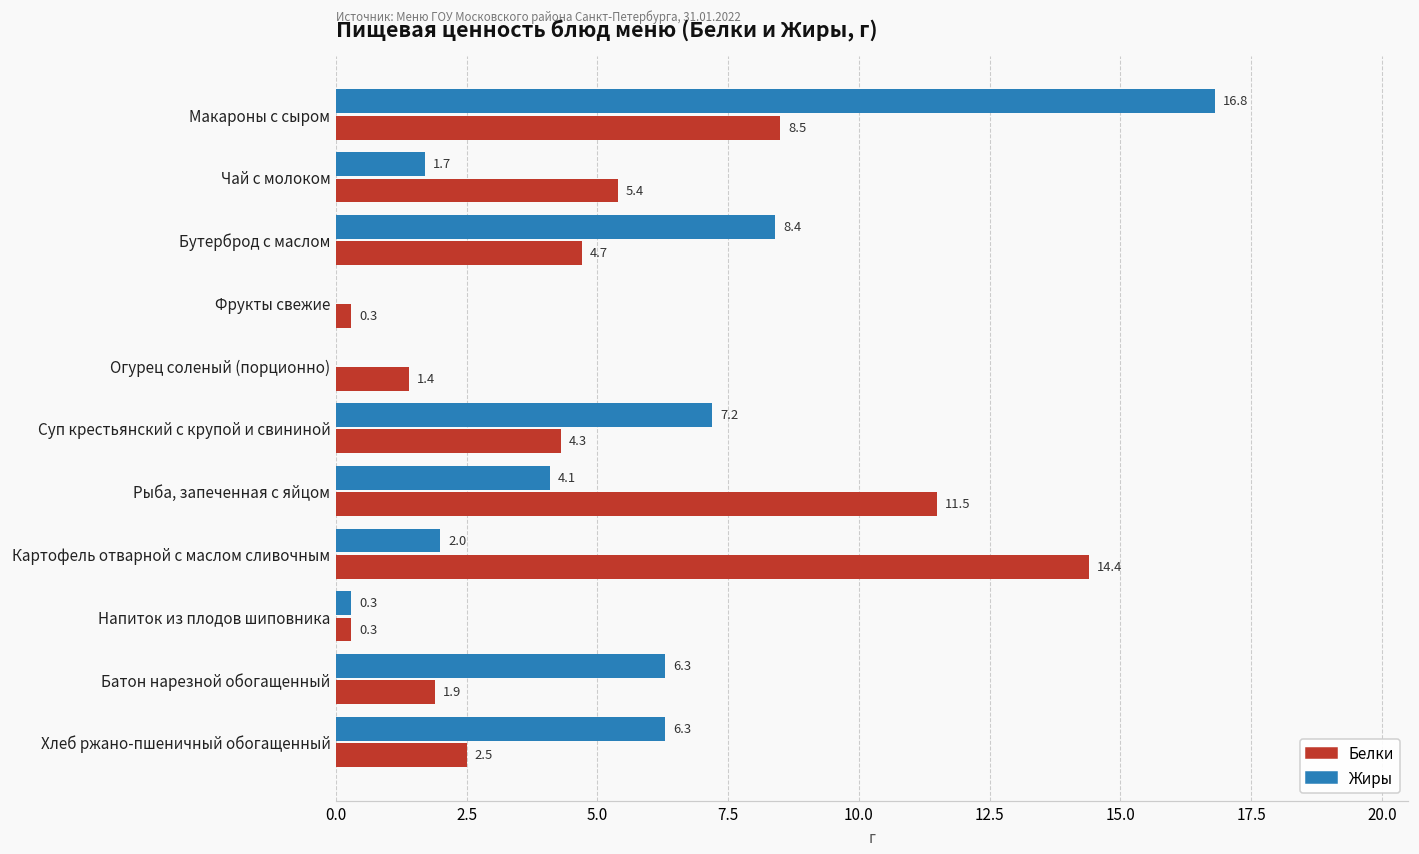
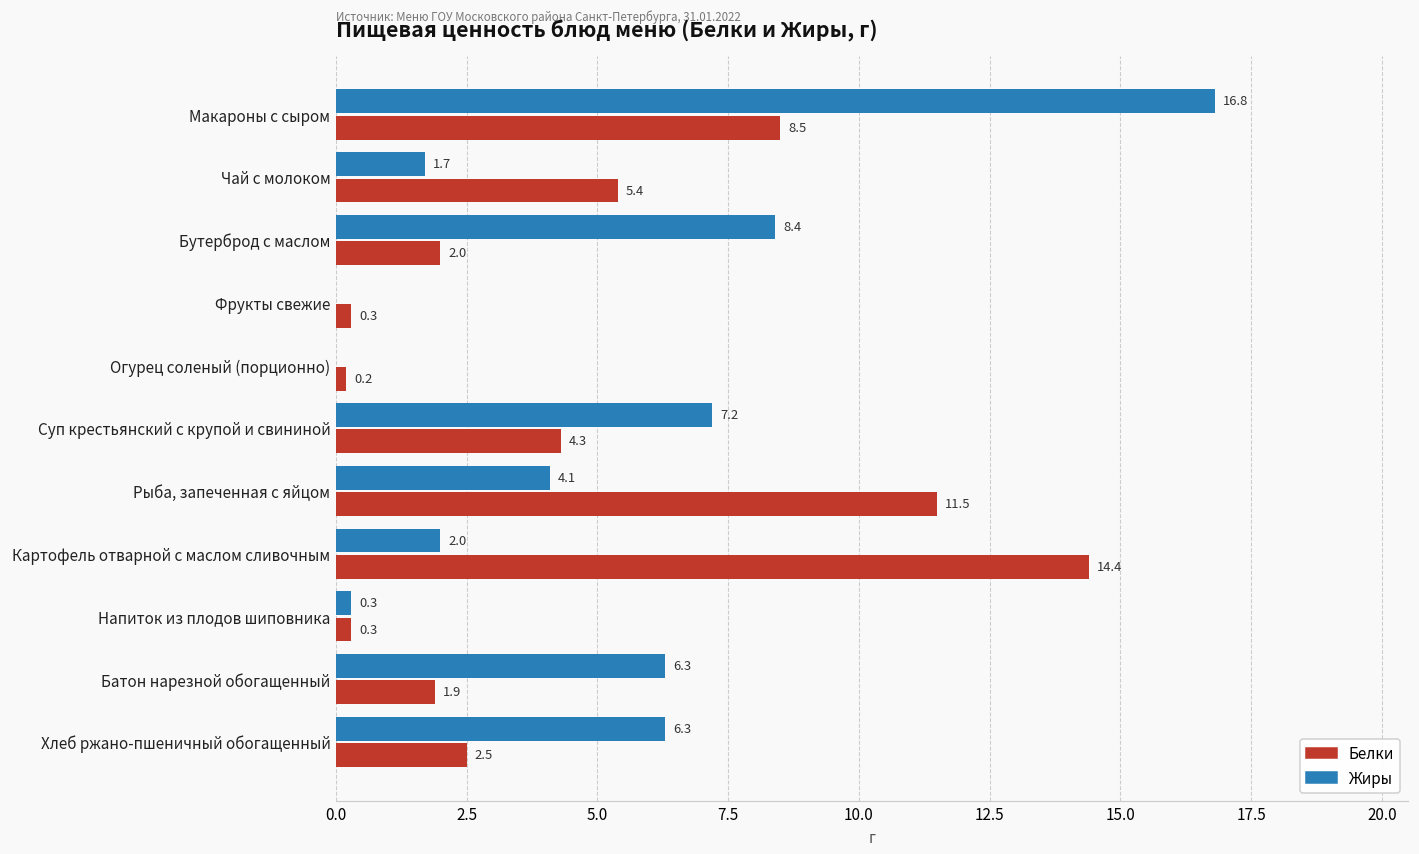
Белки, Бутерброд с маслом: 4.7 -> 2.0
Белки, Огурец соленый (порционно): 1.4 -> 0.2
